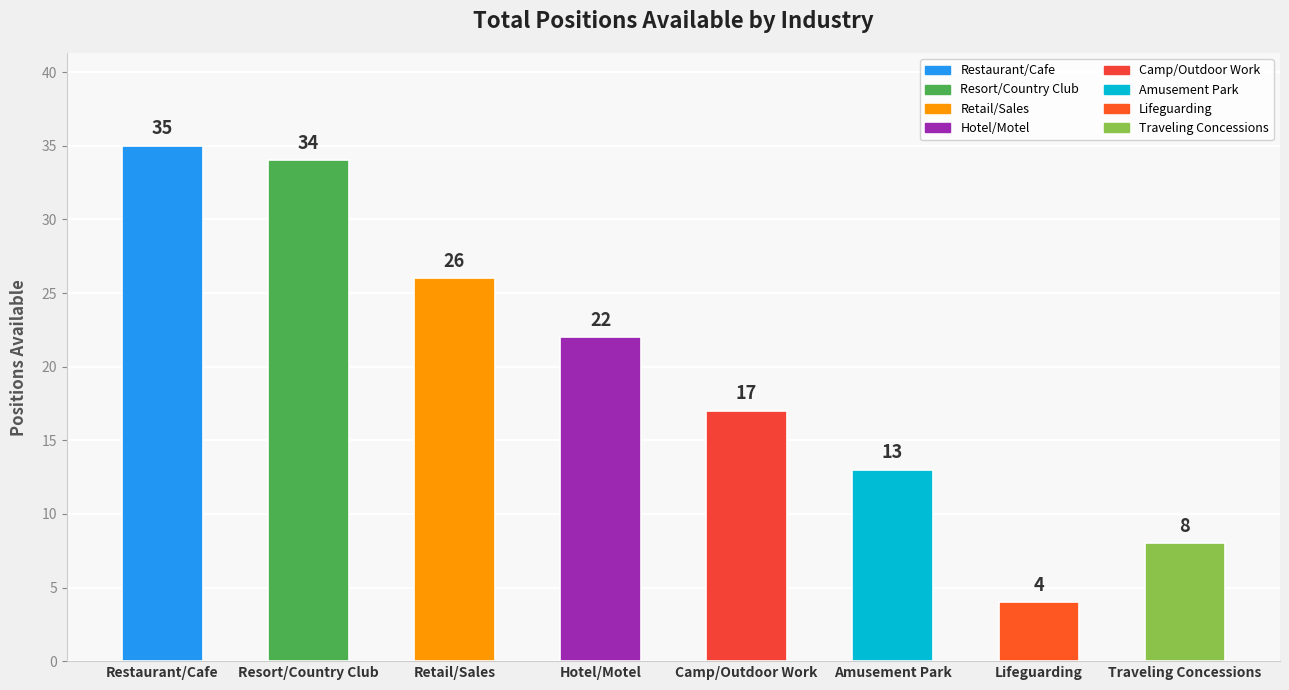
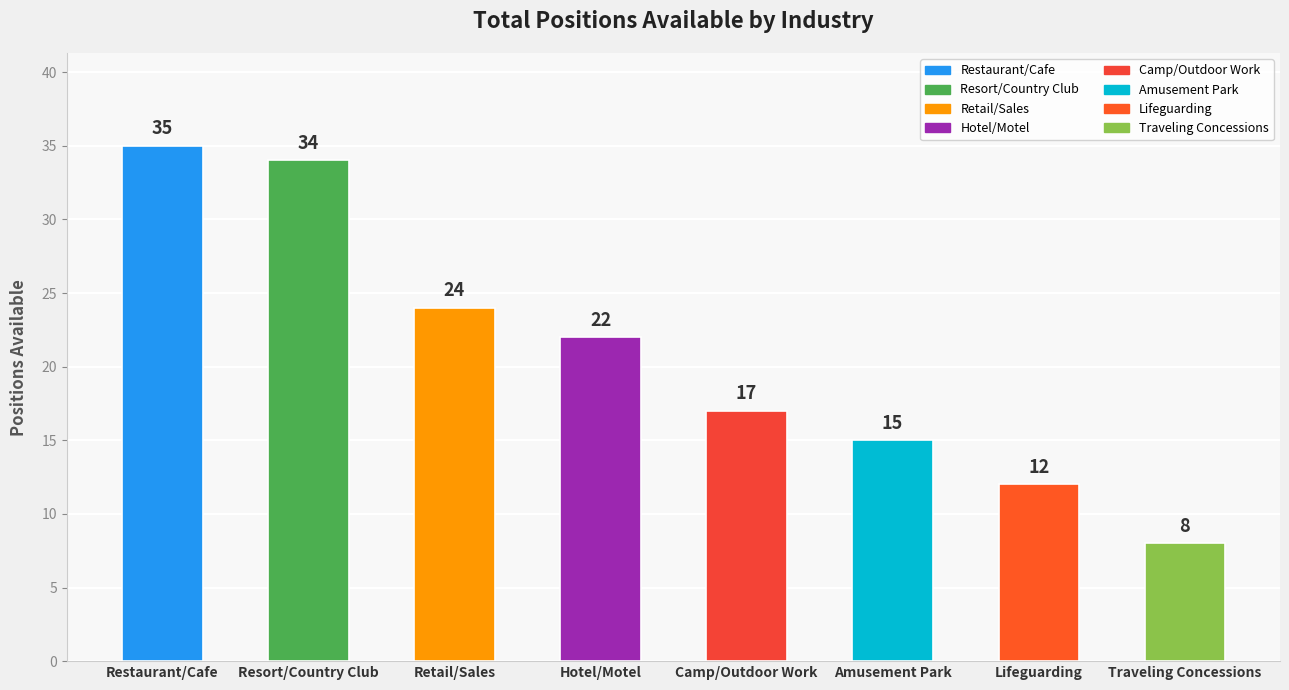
Retail/Sales: 26 -> 24
Amusement Park: 13 -> 15
Lifeguarding: 4 -> 12
